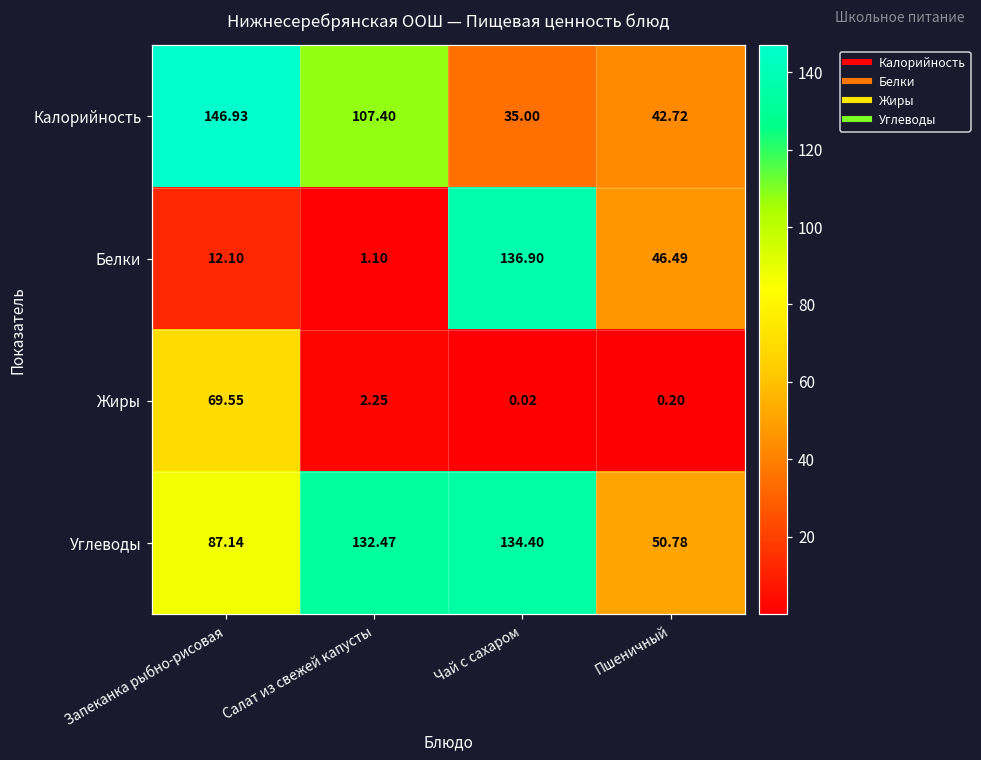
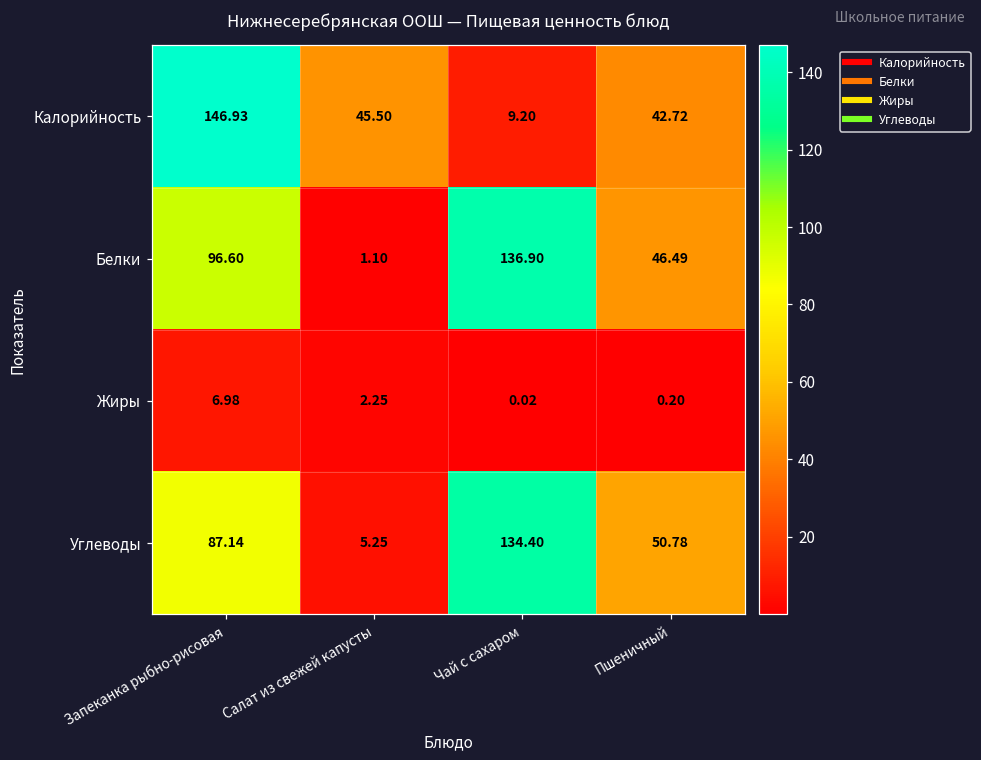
Калорийность, Салат из свежей капусты: 107.40 -> 45.50
Калорийность, Чай с сахаром: 35.00 -> 9.20
Белки, Запеканка рыбно-рисовая: 12.10 -> 96.60
Жиры, Запеканка рыбно-рисовая: 69.55 -> 6.98
Углеводы, Салат из свежей капусты: 132.47 -> 5.25
